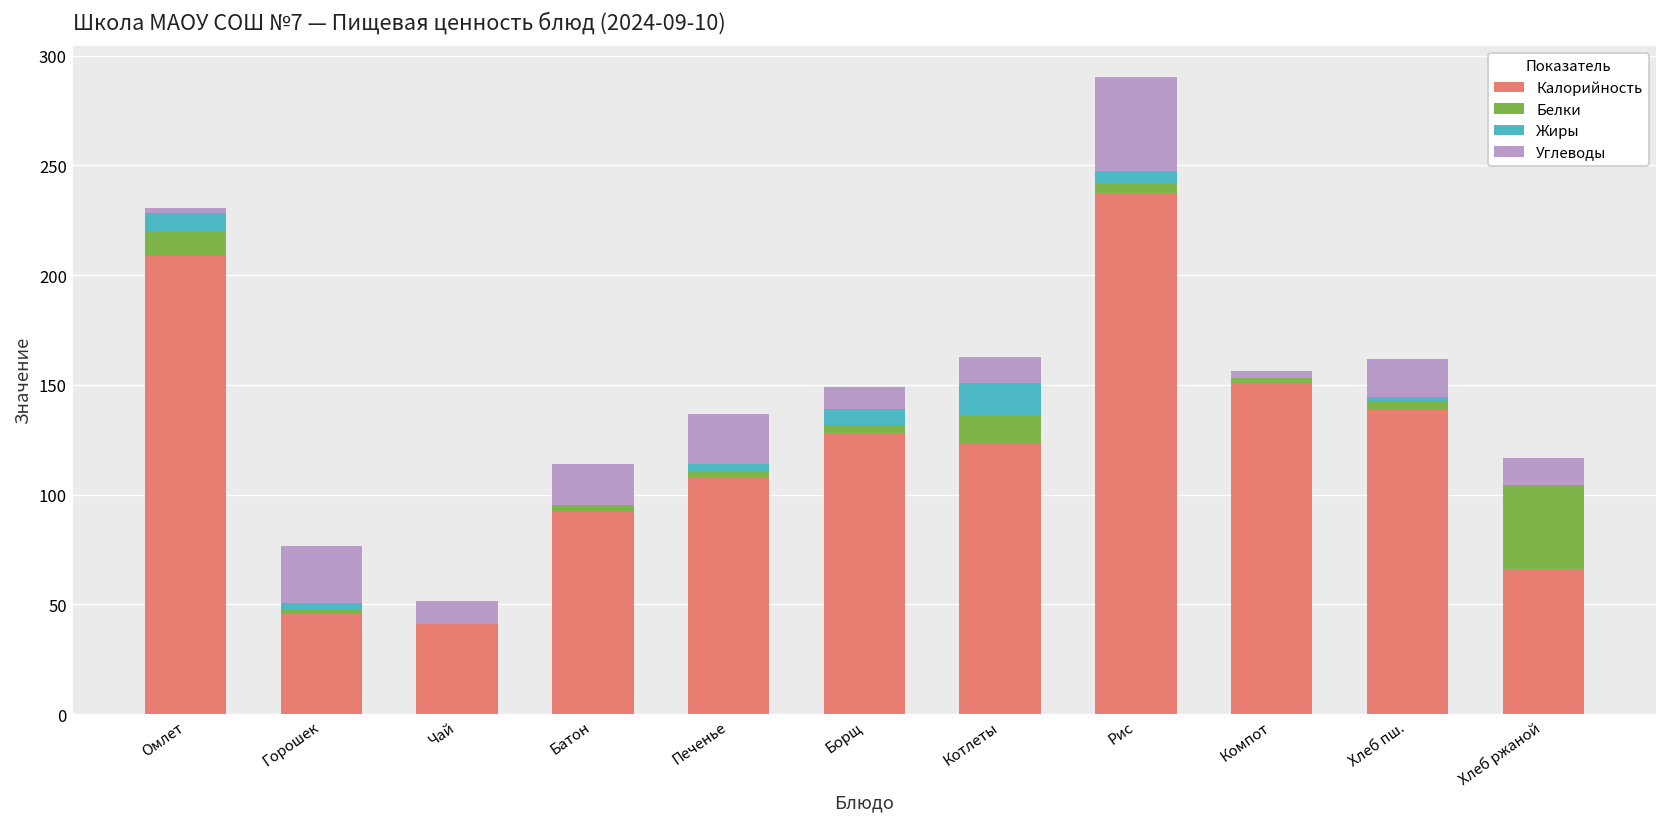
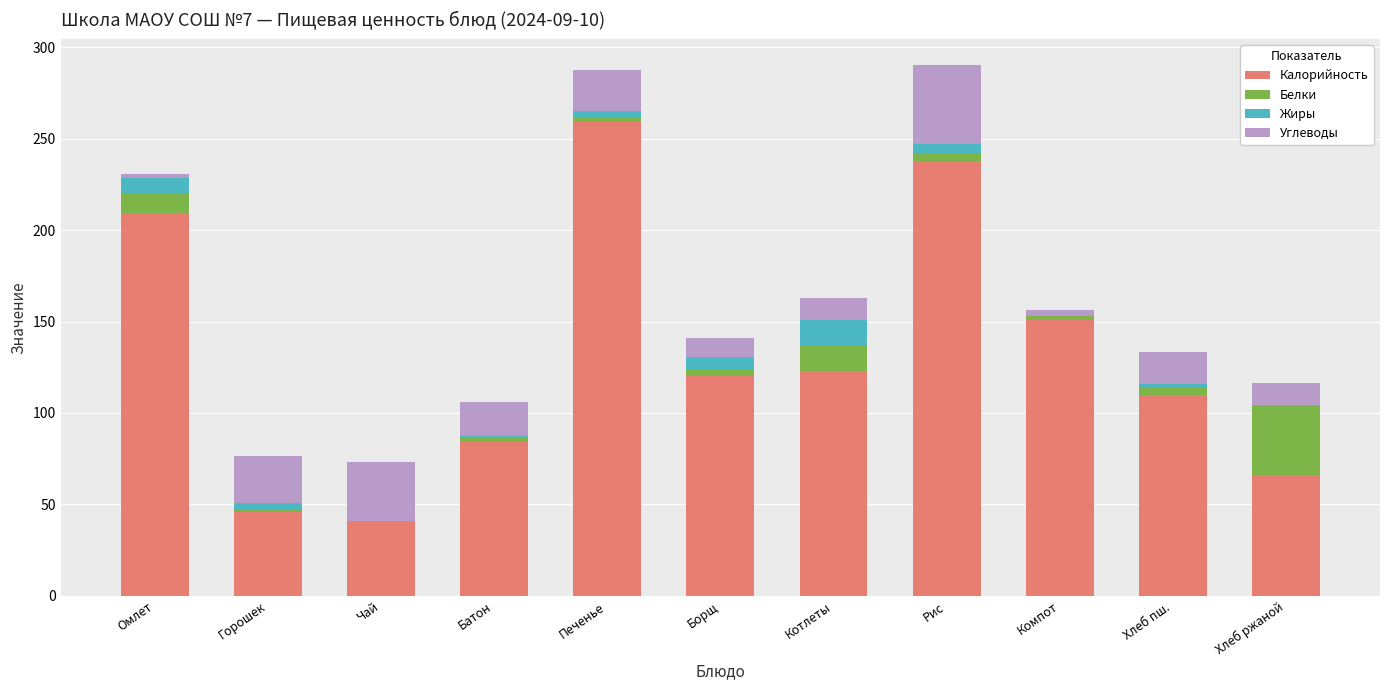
Углеводы, Чай: 10 -> 32
Калорийность, Батон: 92 -> 84
Калорийность, Печенье: 108 -> 259
Калорийность, Борщ: 128 -> 120
Калорийность, Хлеб пш.: 139 -> 110
